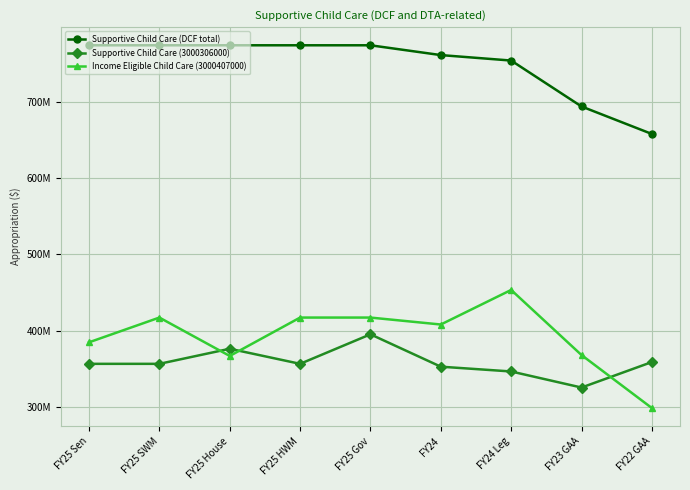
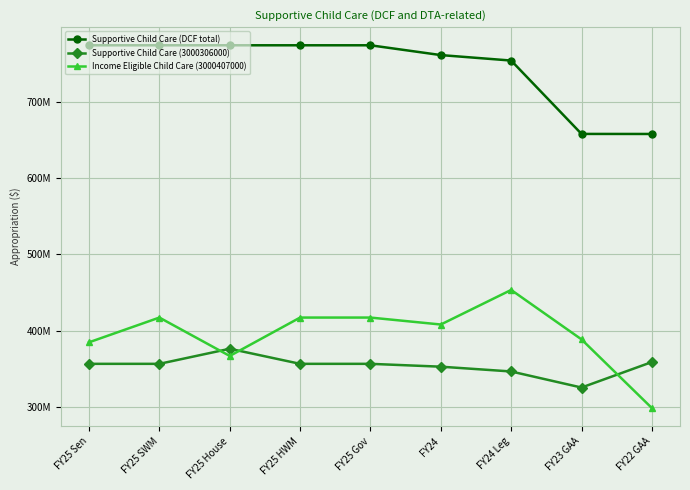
Supportive Child Care (3000306000), FY25 Gov: 400000000 -> 360000000
Supportive Child Care (DCF total), FY23 GAA: 690000000 -> 660000000
Income Eligible Child Care (3000407000), FY23 GAA: 370000000 -> 390000000
